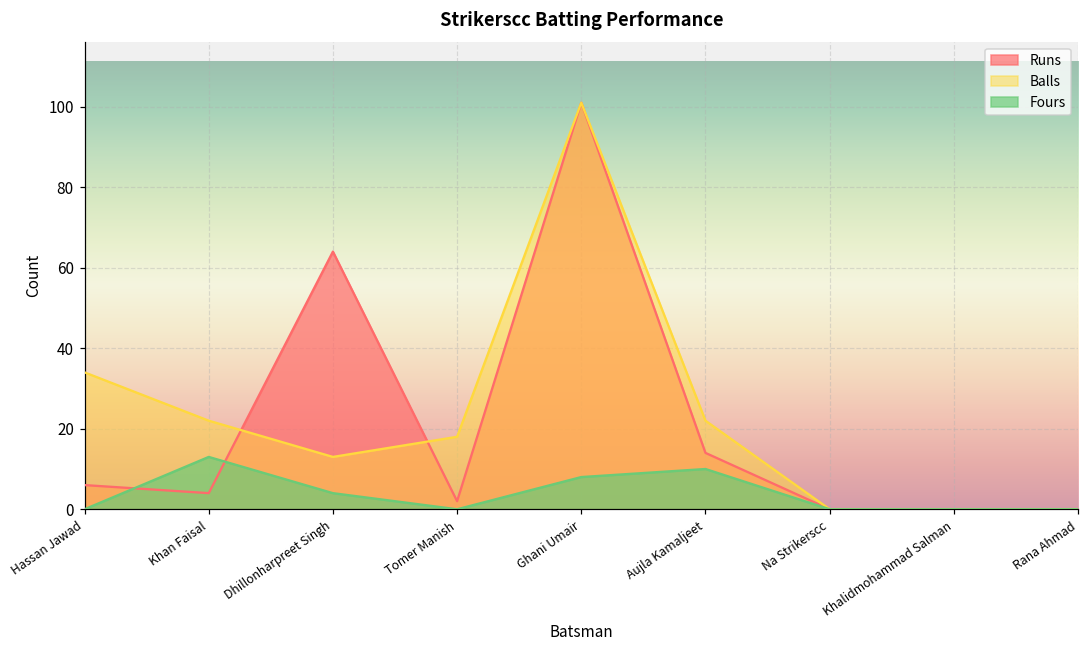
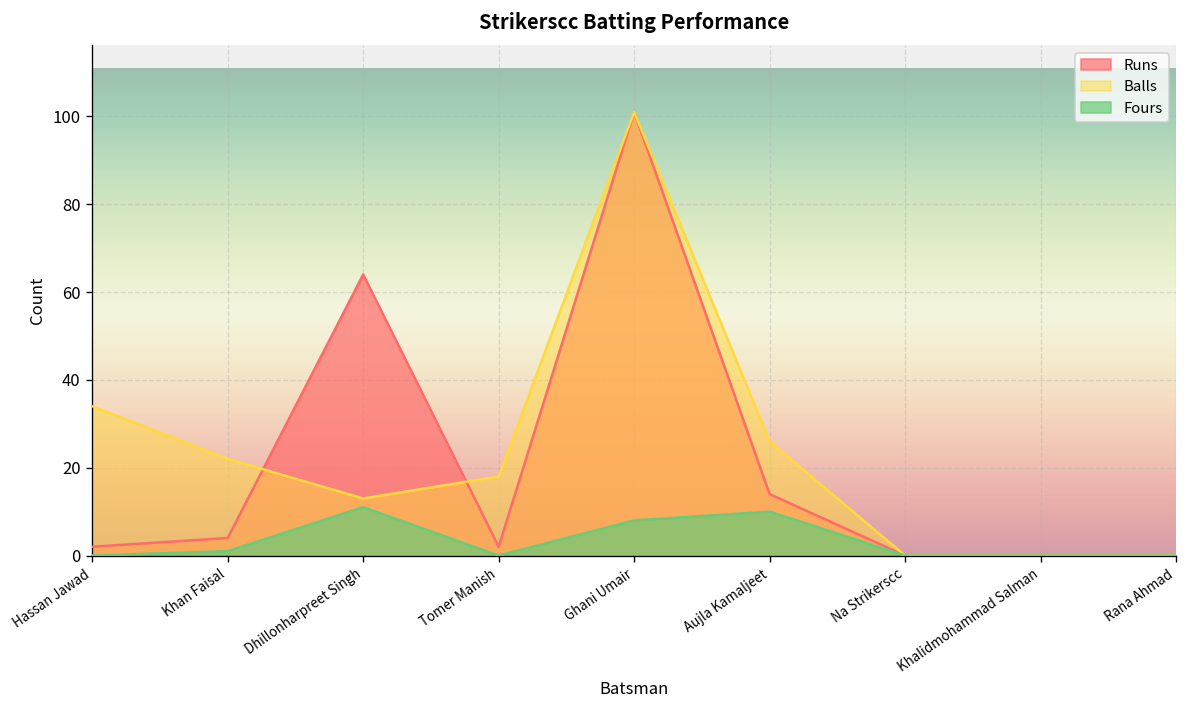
Runs, Hassan Jawad: 6 -> 2
Fours, Khan Faisal: 13 -> 1
Fours, Dhillonharpreet Singh: 4 -> 11
Balls, Aujla Kamaljeet: 22 -> 26
